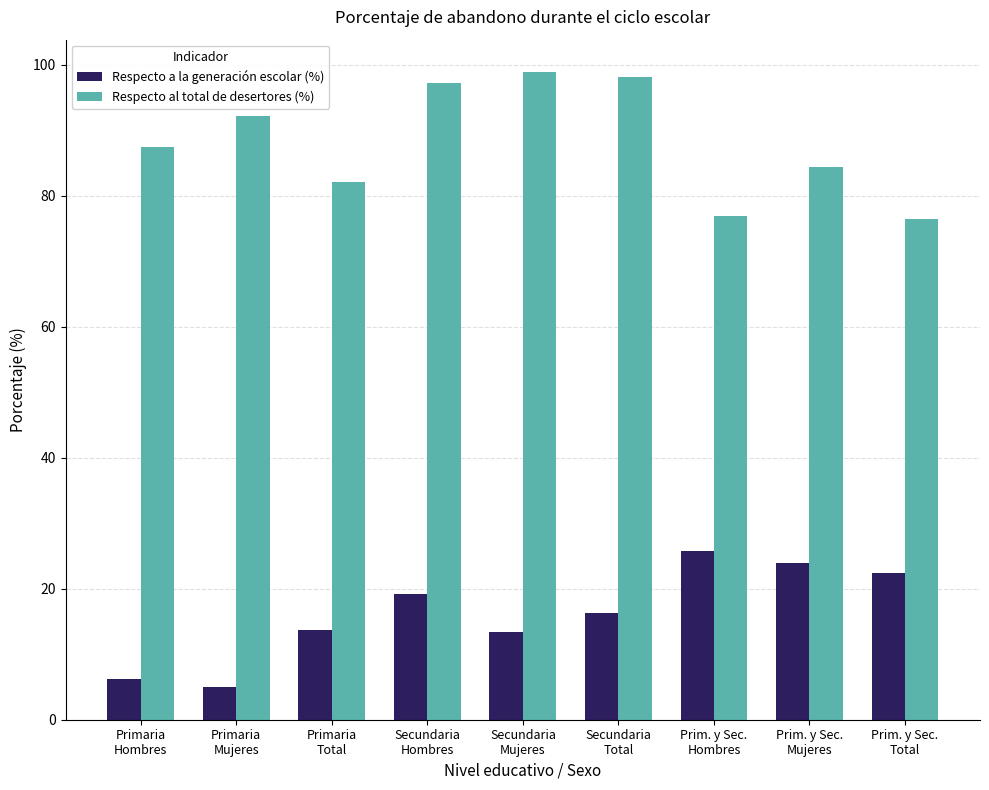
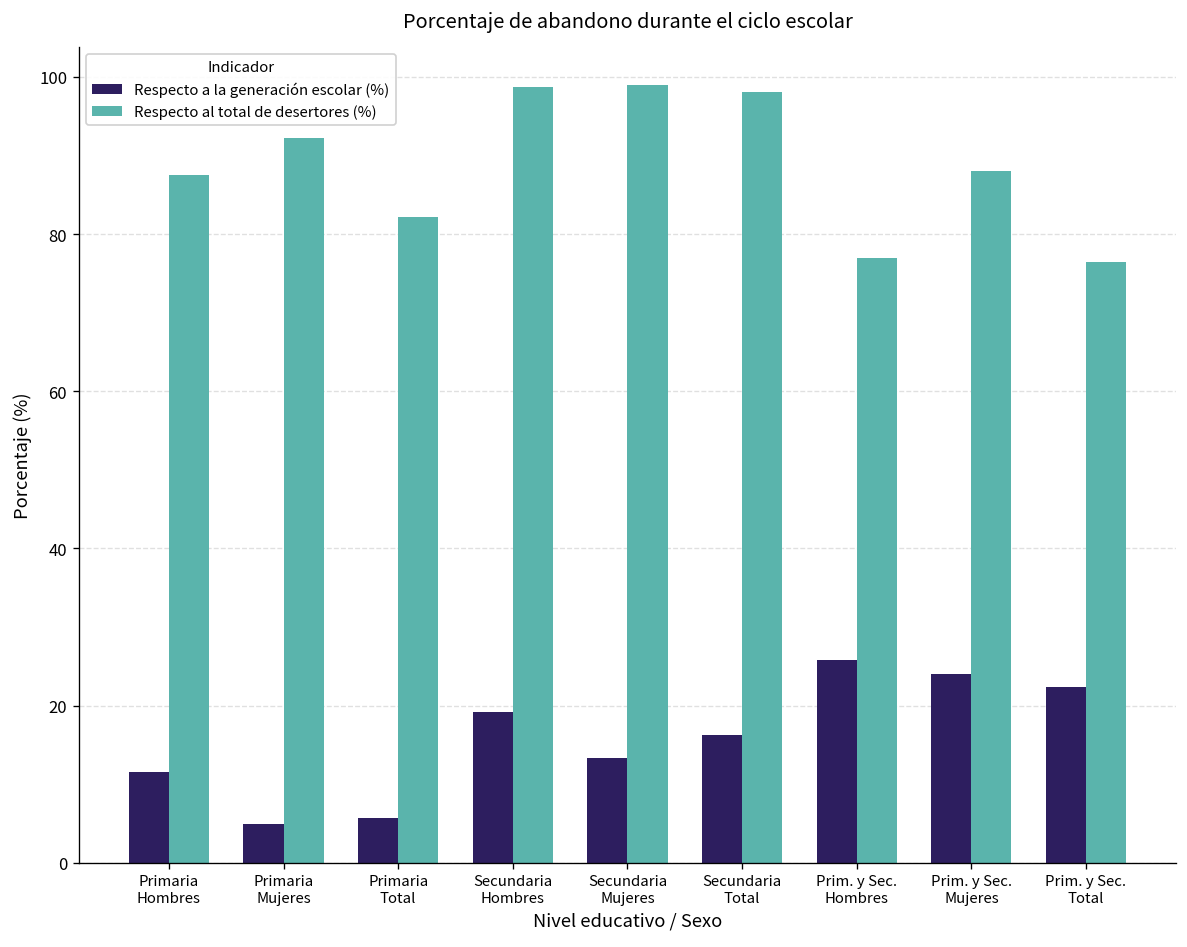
Respecto a la generación escolar (%), Primaria Hombres: 6 -> 12
Respecto a la generación escolar (%), Primaria Total: 14 -> 6
Respecto al total de desertores (%), Secundaria Hombres: 97 -> 99
Respecto al total de desertores (%), Prim. y Sec. Mujeres: 84 -> 88
